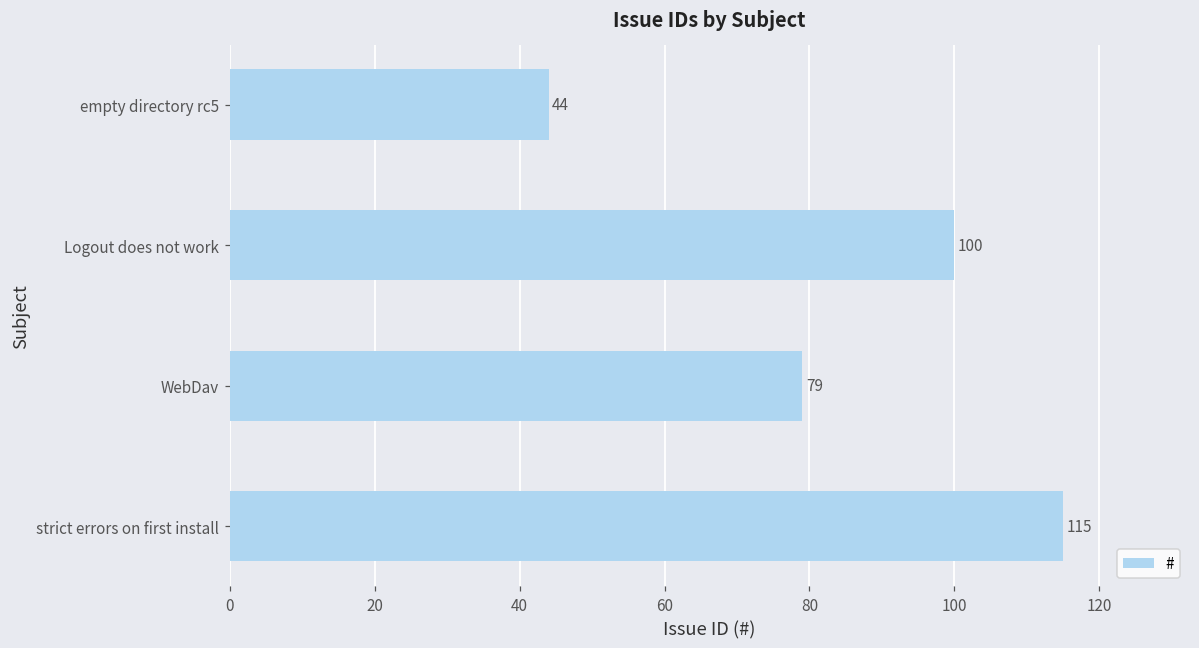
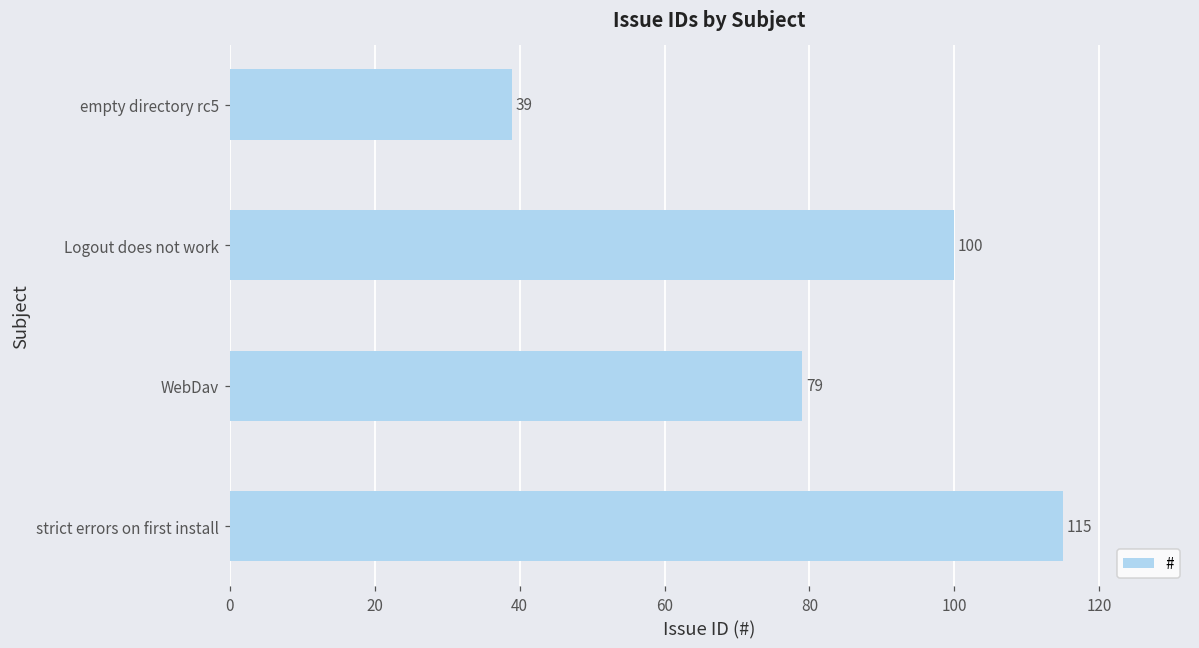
empty directory rc5: 44 -> 39
